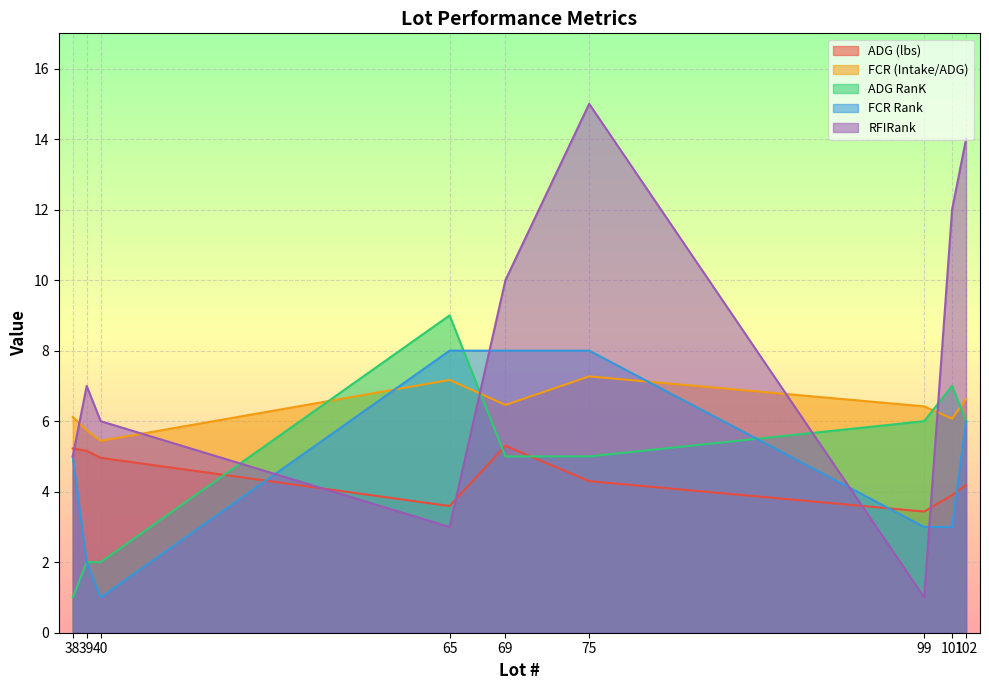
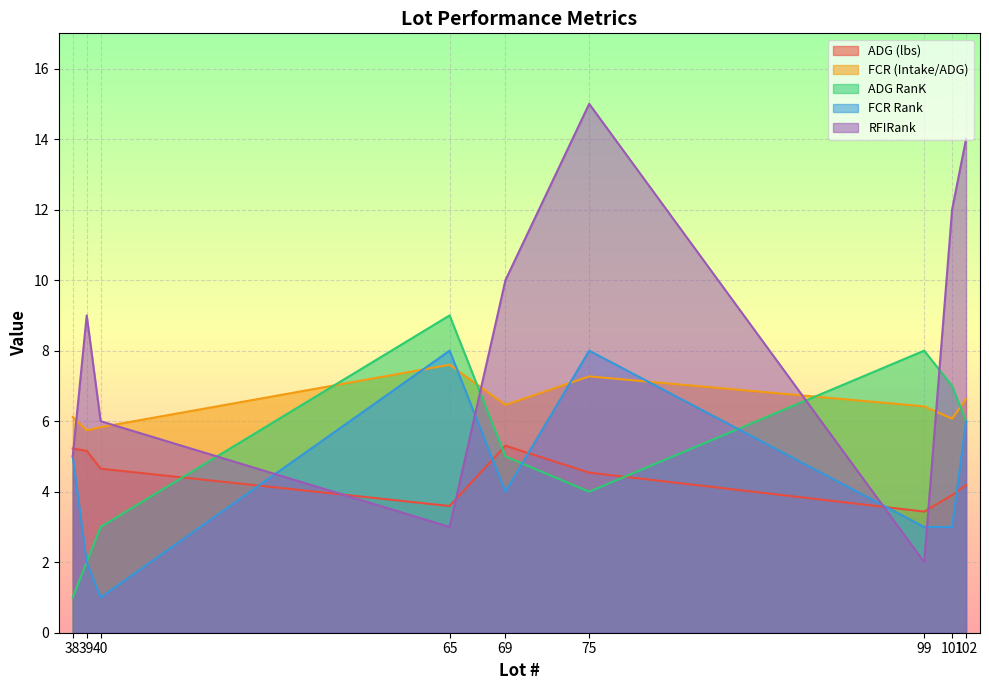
RFIRank, 39: 7 -> 9
ADG (lbs), 40: 5.0 -> 4.7
FCR (Intake/ADG), 40: 5.4 -> 5.8
ADG RanK, 40: 2 -> 3
FCR (Intake/ADG), 65: 7.2 -> 7.6
FCR Rank, 69: 8 -> 4
ADG (lbs), 75: 4.3 -> 4.5
ADG RanK, 75: 5 -> 4
ADG RanK, 99: 6 -> 8
RFIRank, 99: 1 -> 2
